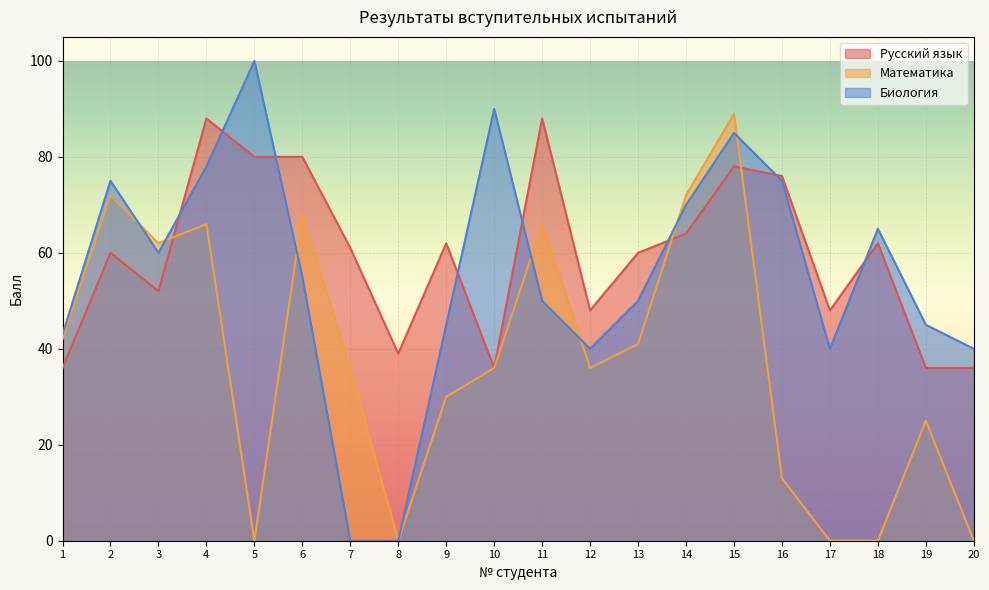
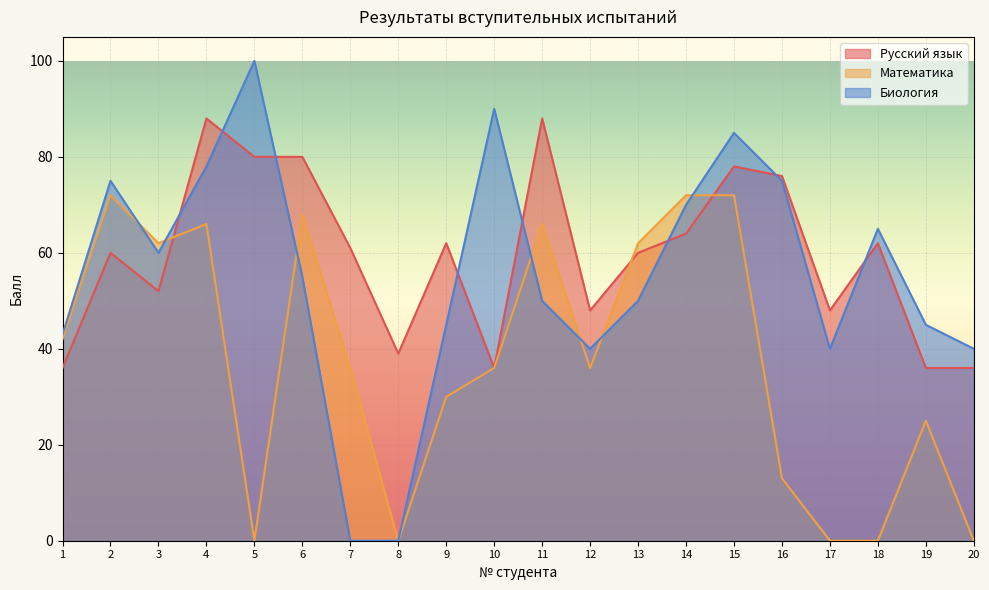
Математика, 13: 41 -> 62
Математика, 15: 89 -> 72
